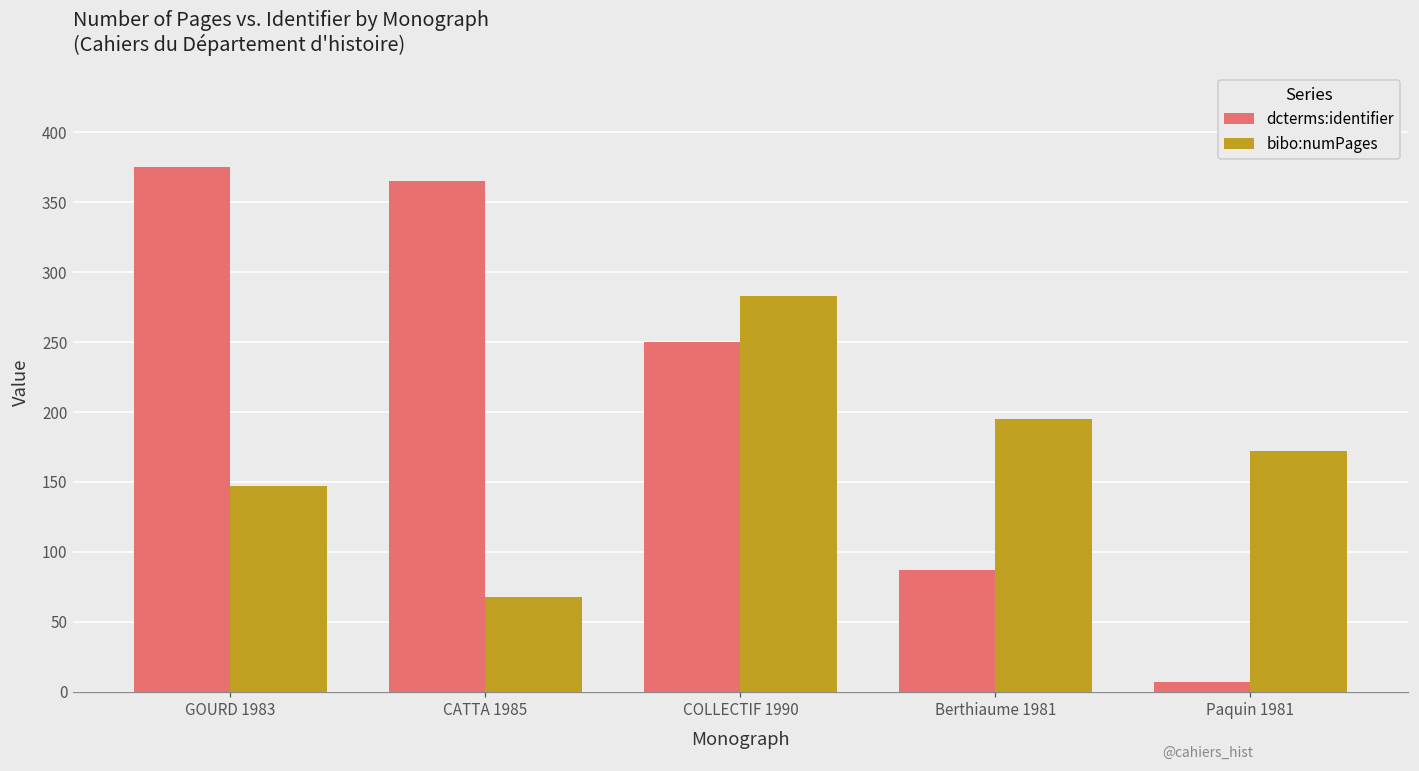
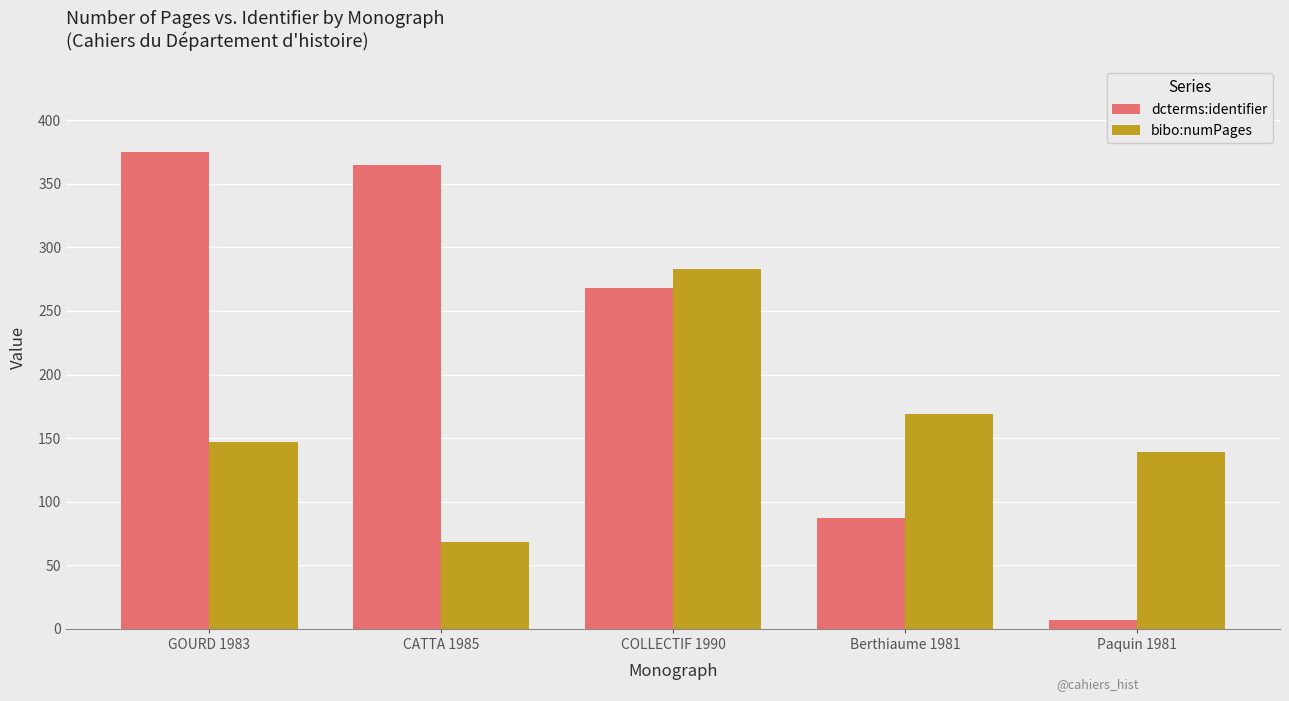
dcterms:identifier, COLLECTIF 1990: 250 -> 268
bibo:numPages, Berthiaume 1981: 195 -> 169
bibo:numPages, Paquin 1981: 172 -> 139
